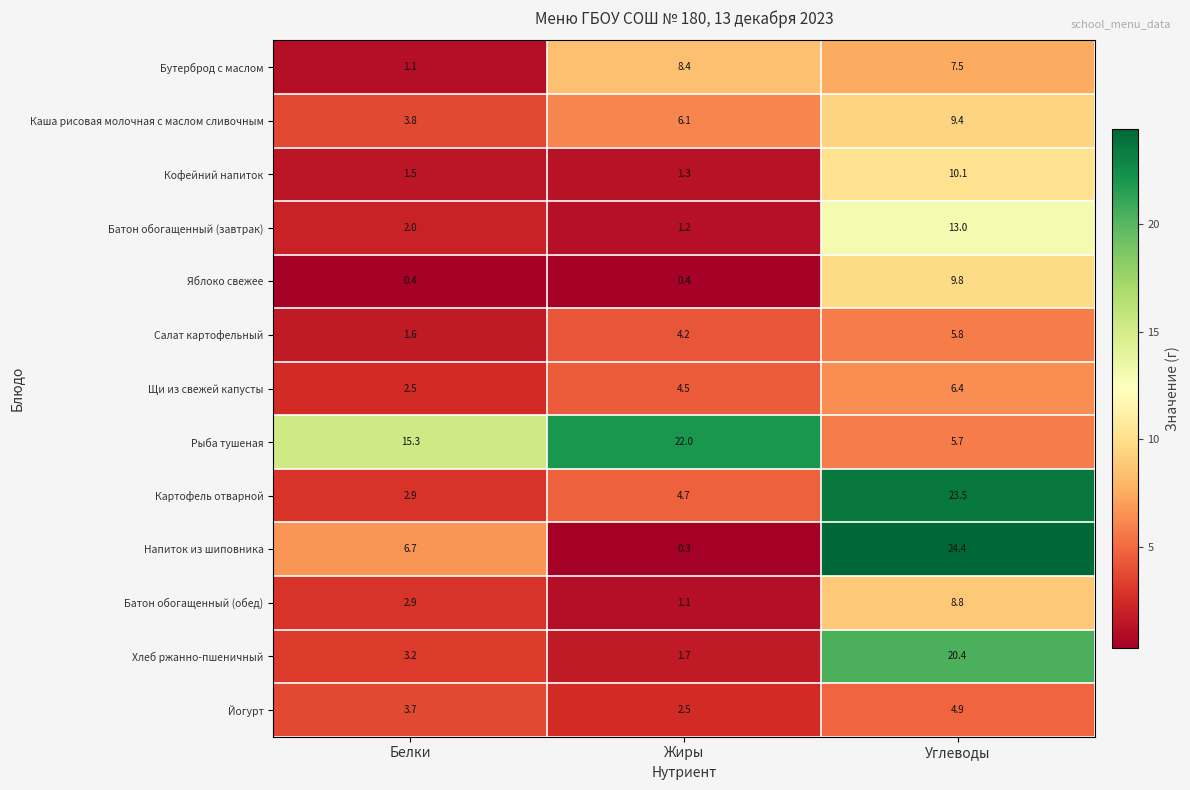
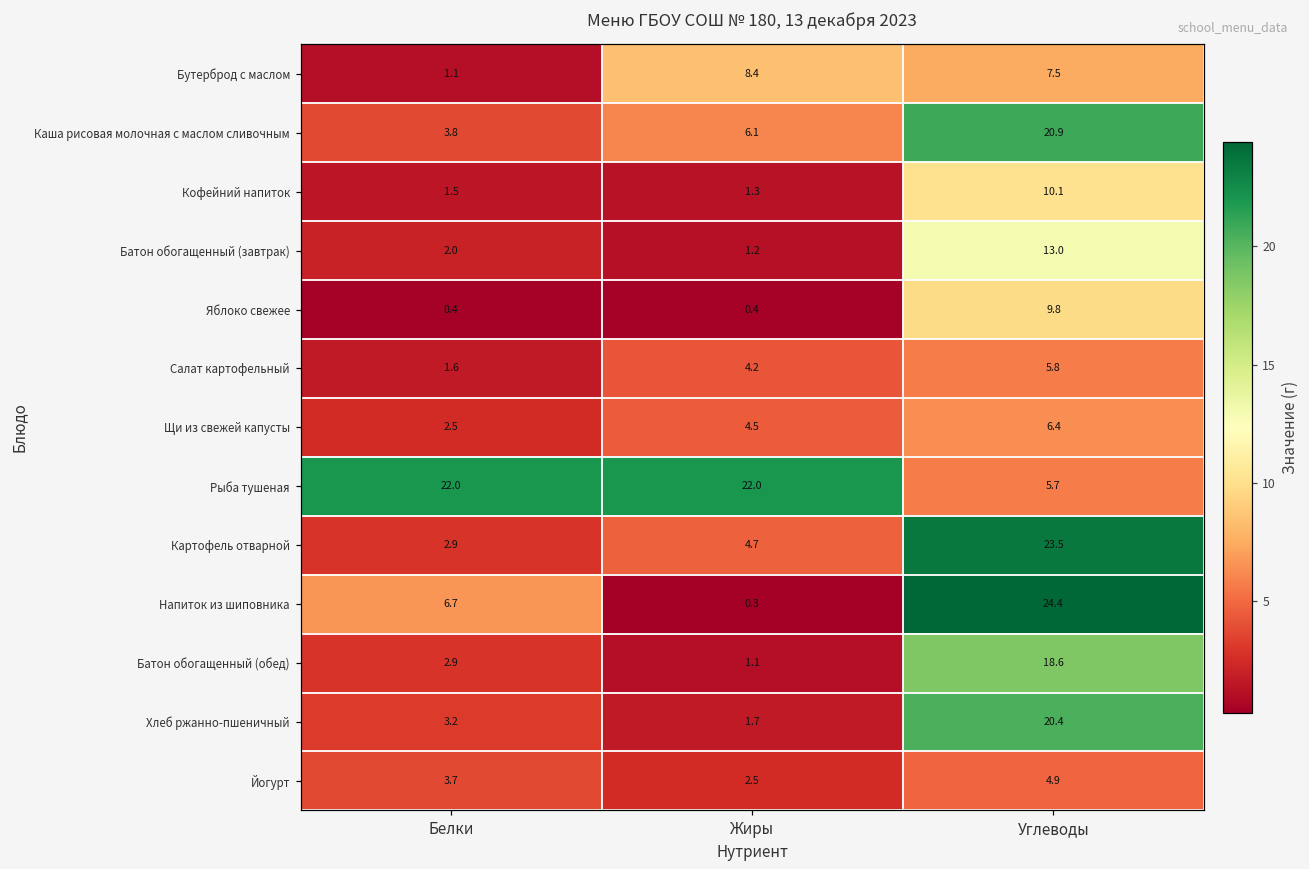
Каша рисовая молочная с маслом сливочным, Углеводы: 9.4 -> 20.9
Рыба тушеная, Белки: 15.3 -> 22.0
Батон обогащенный (обед), Углеводы: 8.8 -> 18.6
